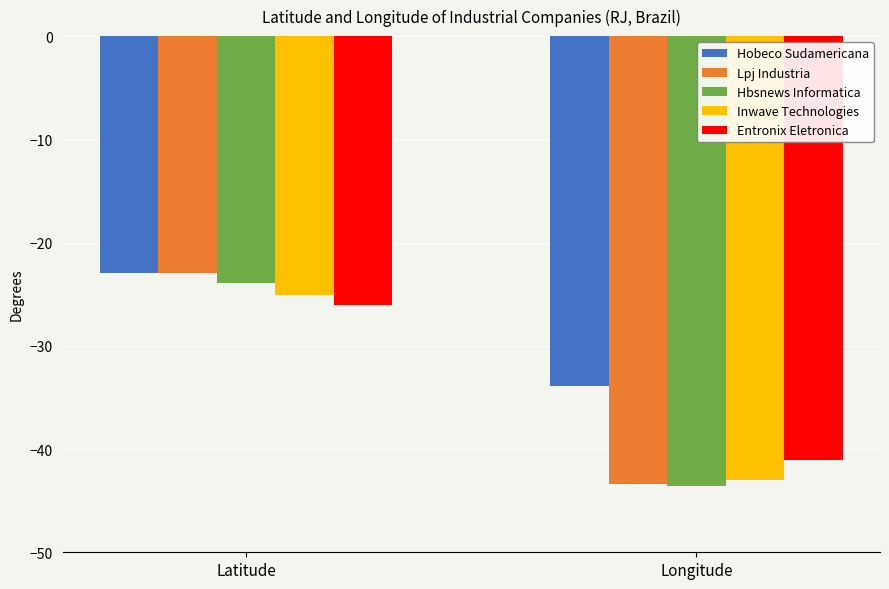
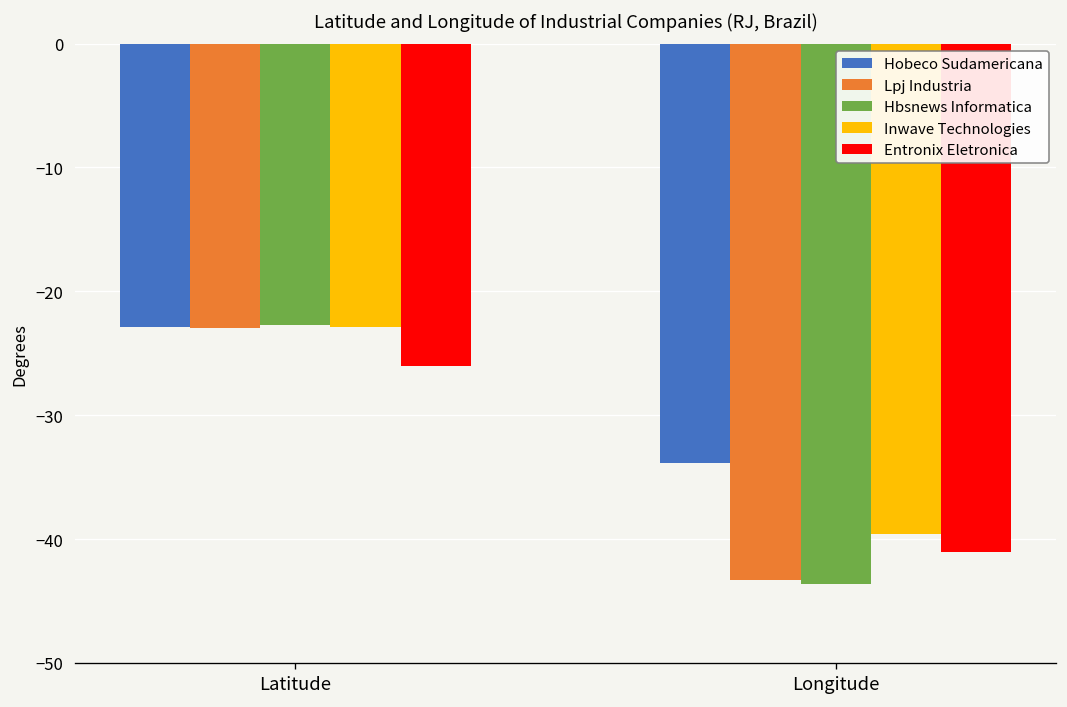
Hbsnews Informatica, Latitude: -23.9 -> -22.8
Inwave Technologies, Latitude: -25.1 -> -22.8
Inwave Technologies, Longitude: -43.0 -> -39.6
